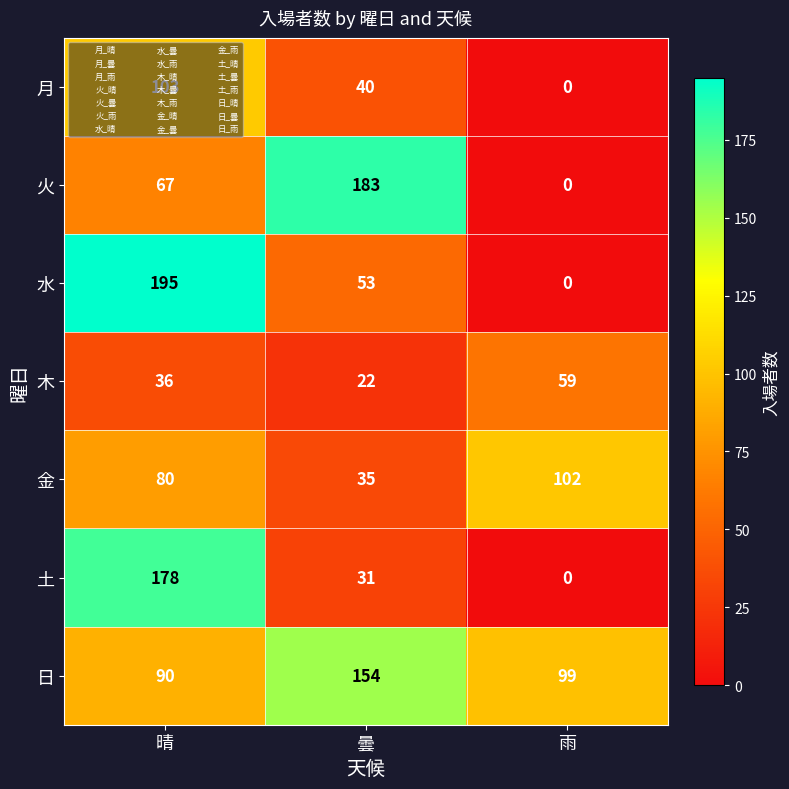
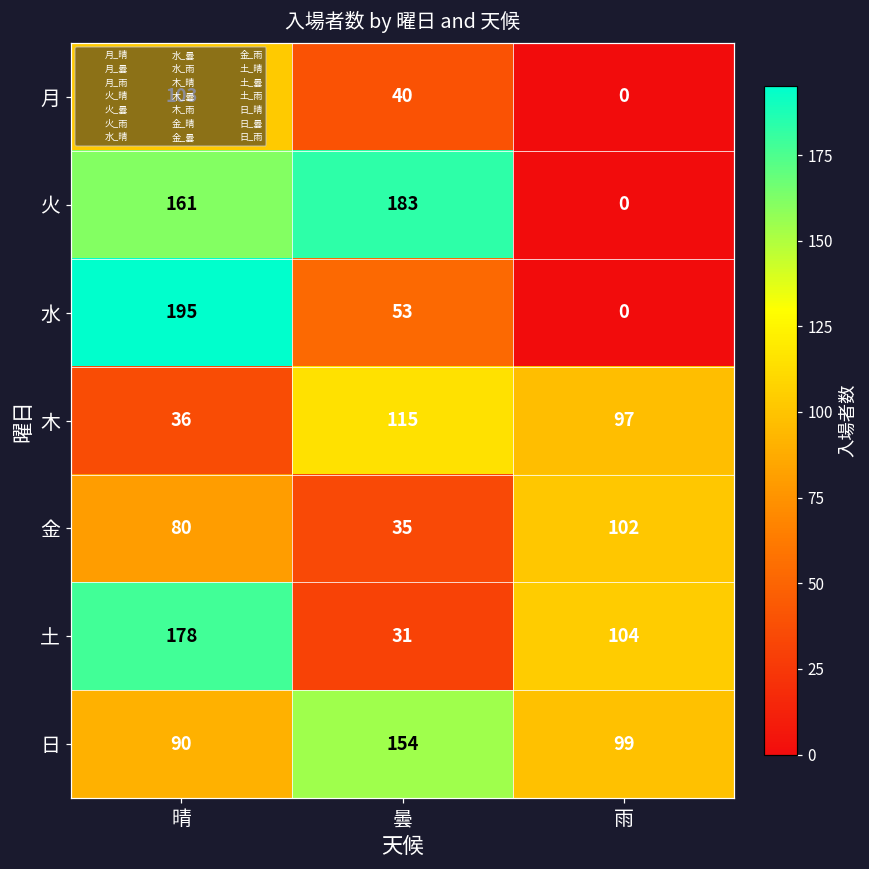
火, 晴: 67 -> 161
木, 曇: 22 -> 115
木, 雨: 59 -> 97
土, 雨: 0 -> 104
